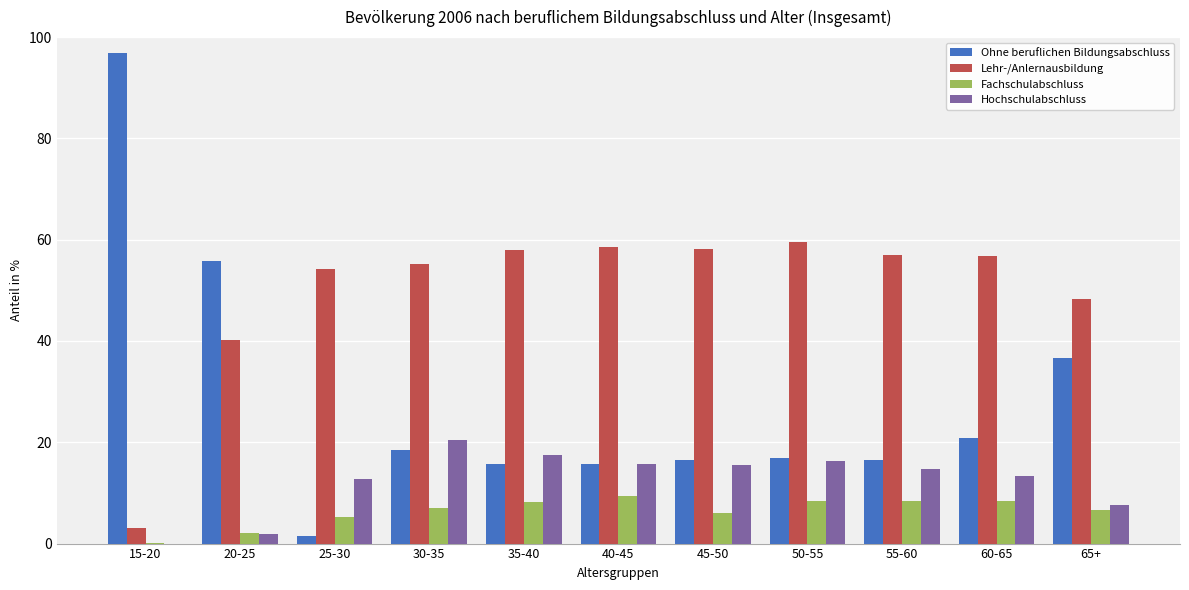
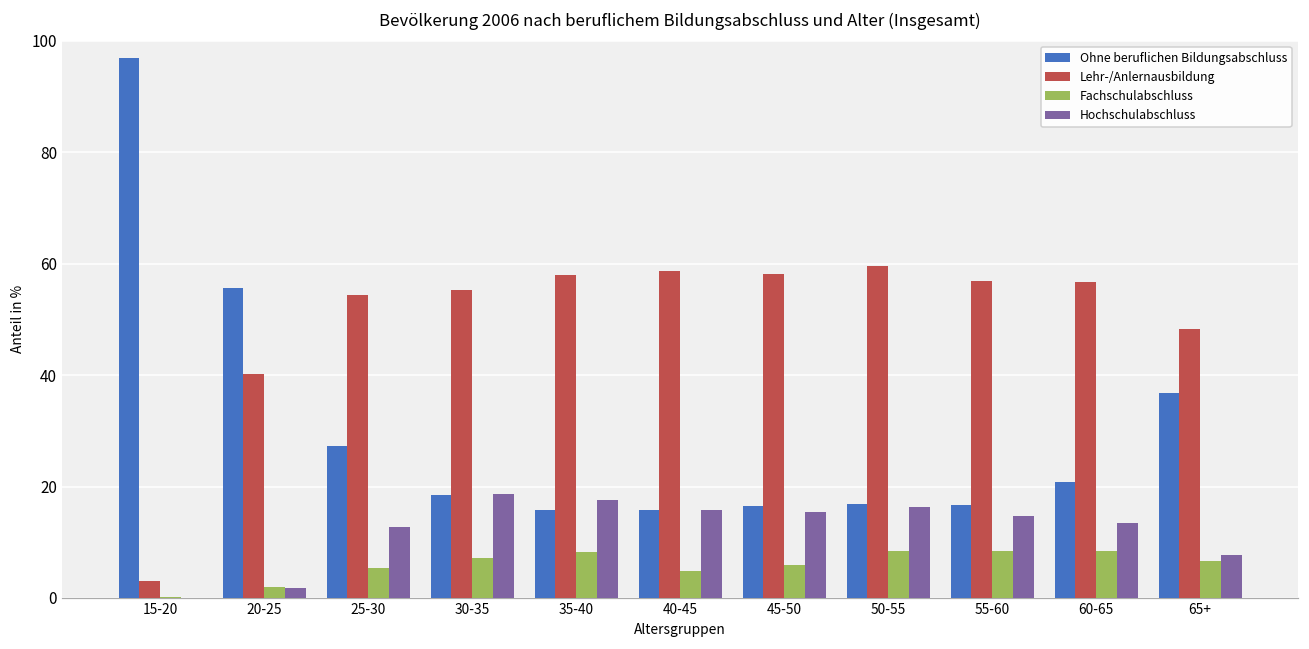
Ohne beruflichen Bildungsabschluss, 25-30: 2 -> 27
Hochschulabschluss, 30-35: 20 -> 19
Fachschulabschluss, 40-45: 9 -> 5
